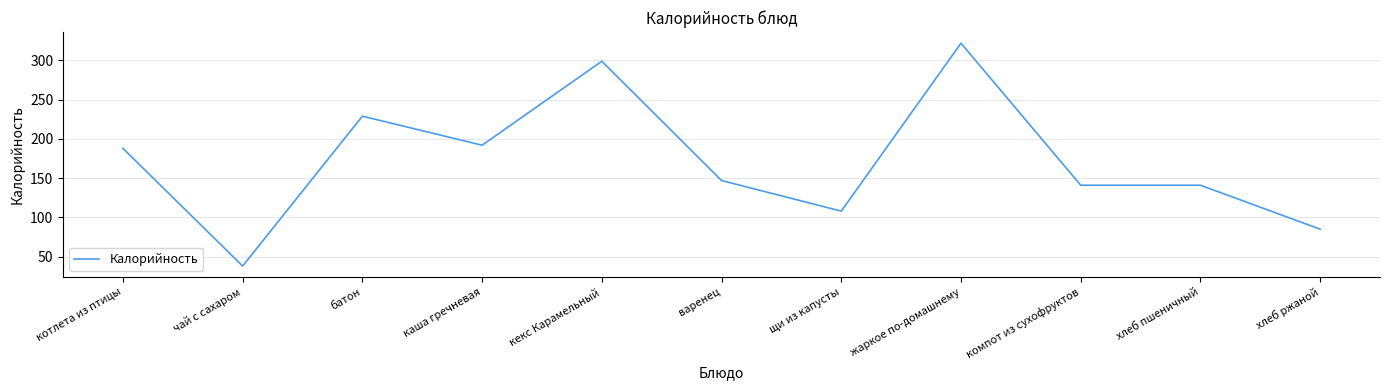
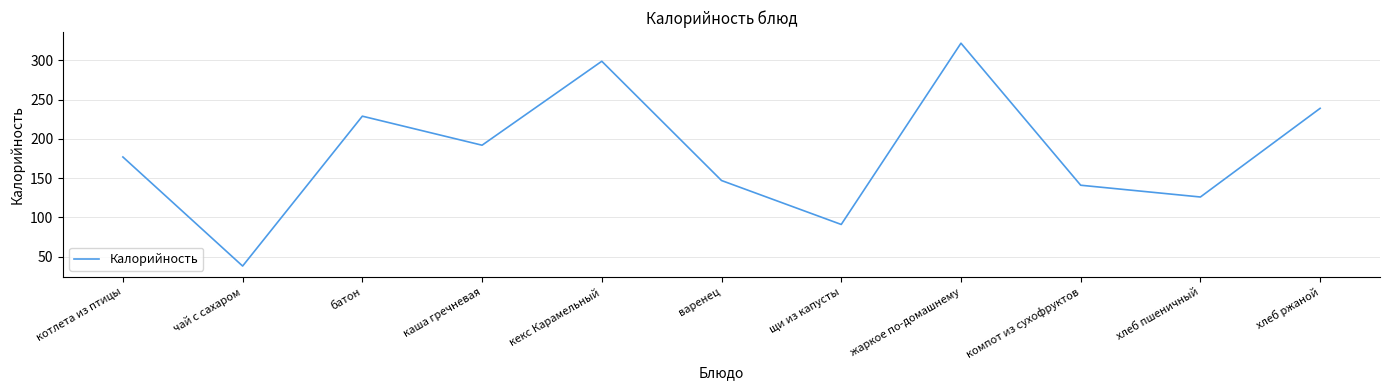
котлета из птицы: 190 -> 180
щи из капусты: 110 -> 90
хлеб пшеничный: 140 -> 130
хлеб ржаной: 90 -> 240
